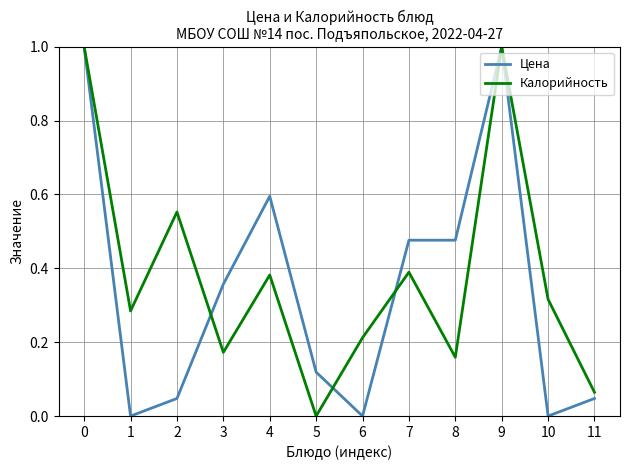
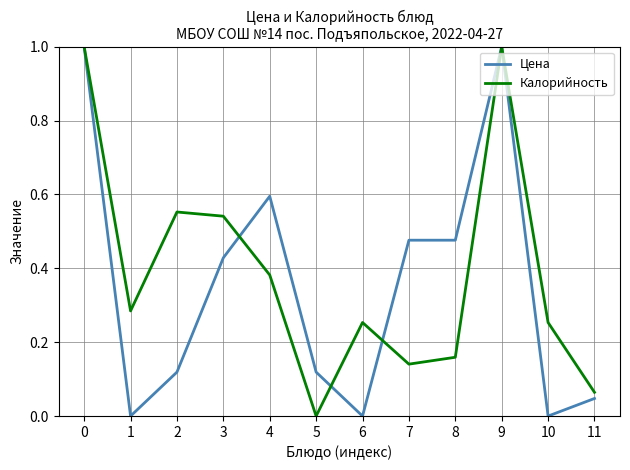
Цена, 2: 0.05 -> 0.12
Цена, 3: 0.36 -> 0.43
Калорийность, 3: 0.17 -> 0.54
Калорийность, 6: 0.21 -> 0.25
Калорийность, 7: 0.39 -> 0.14
Калорийность, 10: 0.32 -> 0.25
